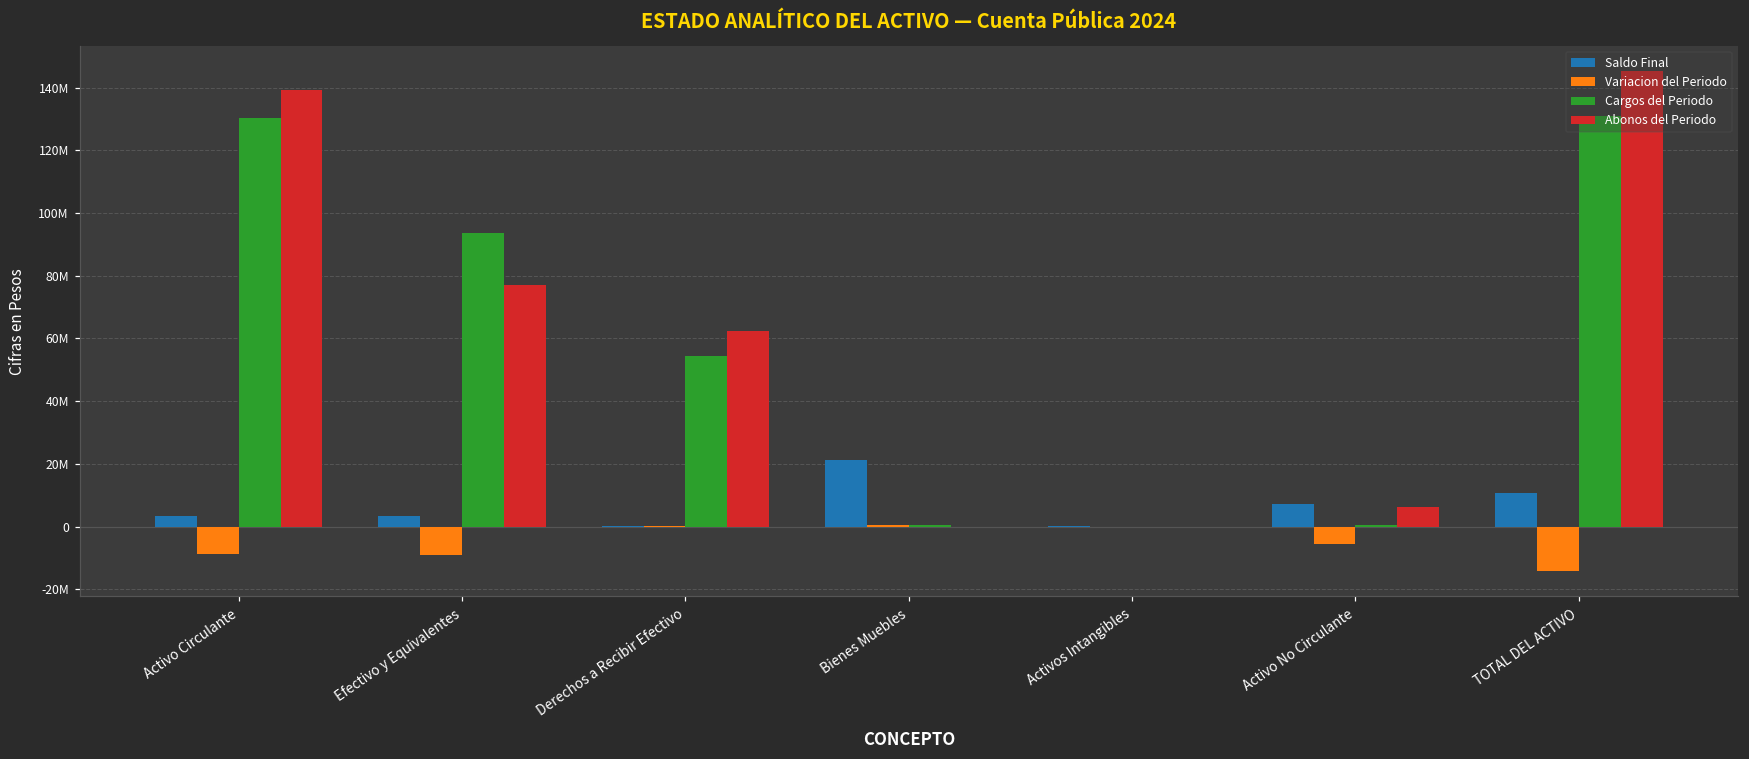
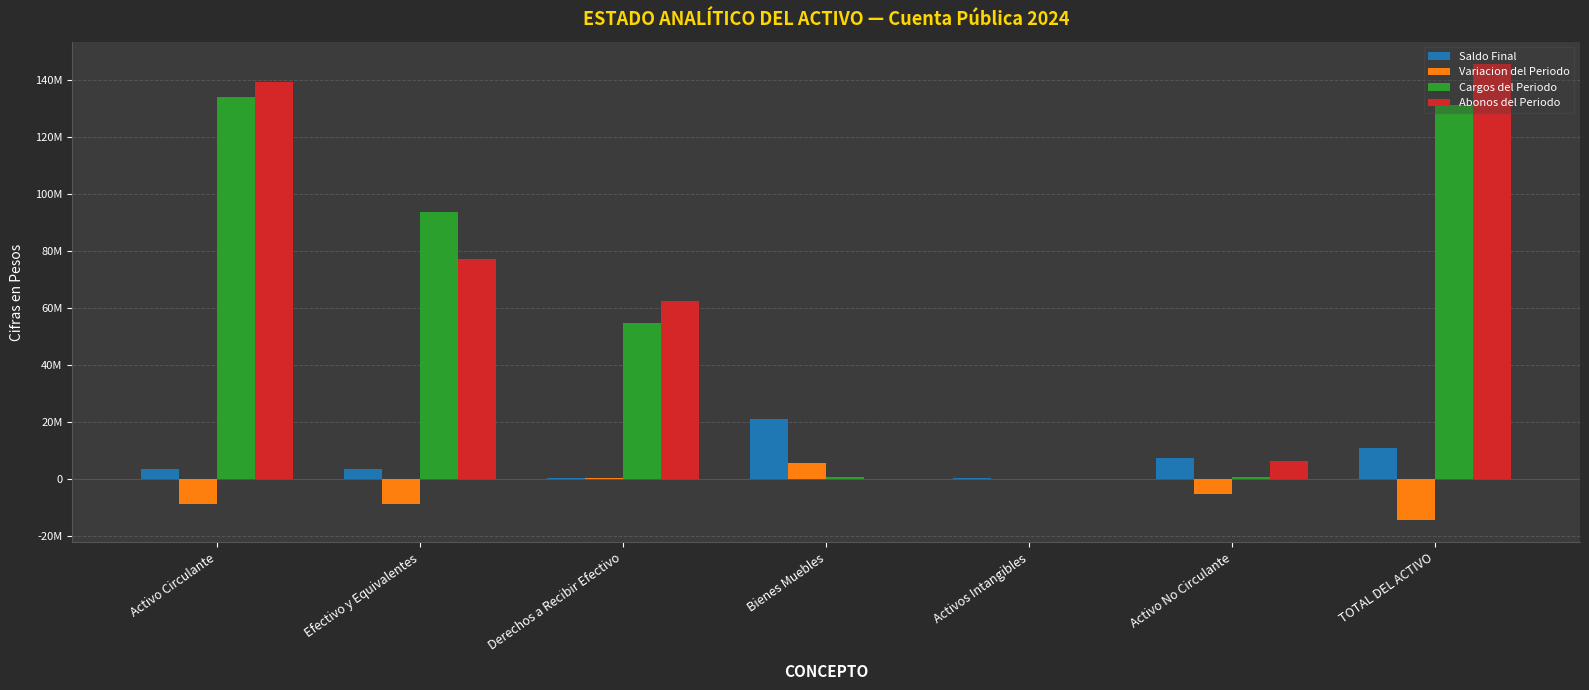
Cargos del Periodo, Activo Circulante: 130000000 -> 134000000
Variacion del Periodo, Bienes Muebles: 1000000 -> 6000000
